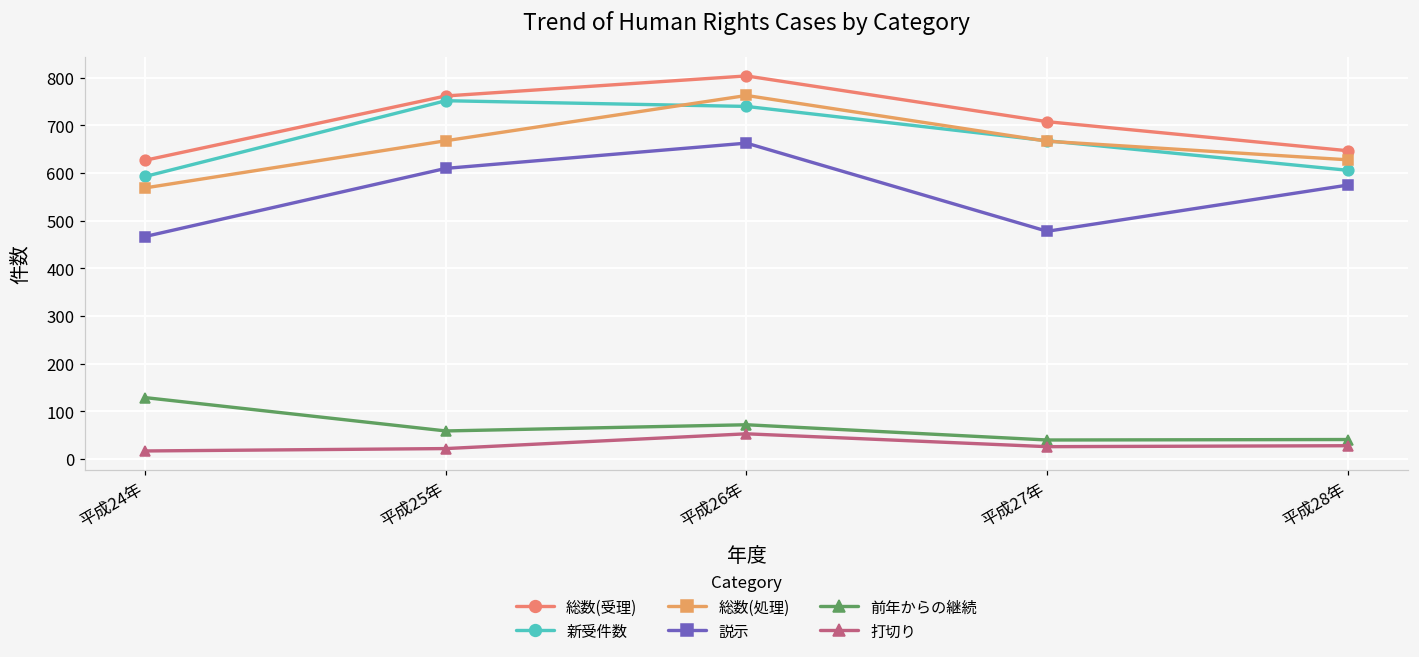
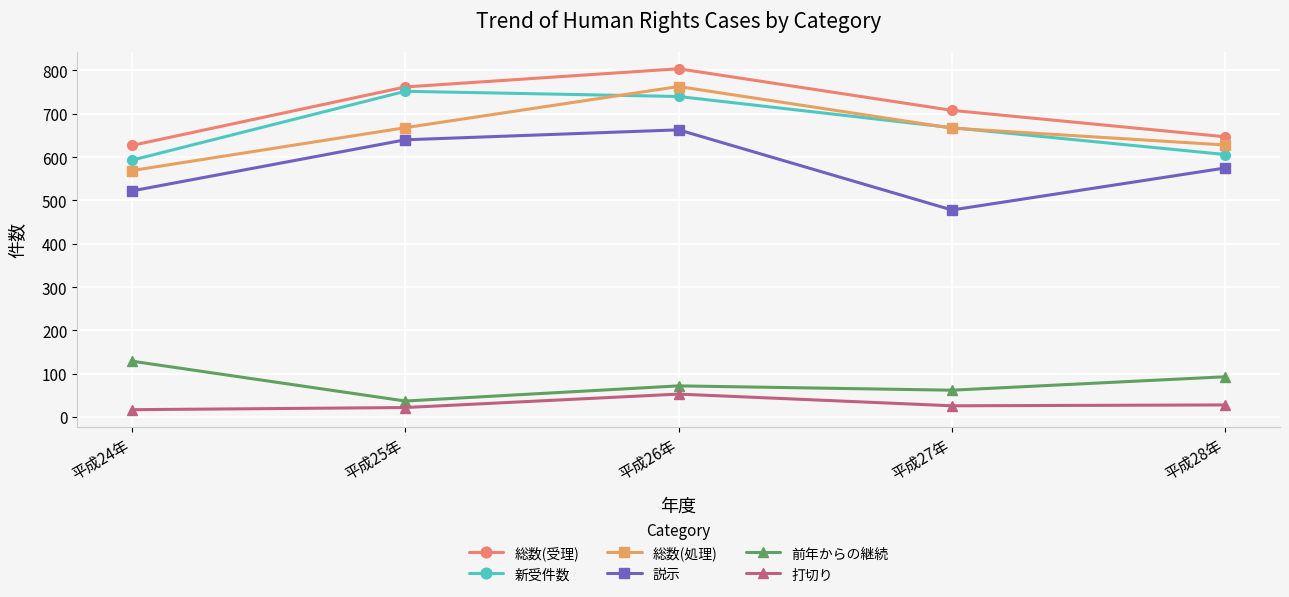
説示, 平成24年: 470 -> 520
説示, 平成25年: 610 -> 640
前年からの継続, 平成25年: 60 -> 40
前年からの継続, 平成27年: 40 -> 60
前年からの継続, 平成28年: 40 -> 90
